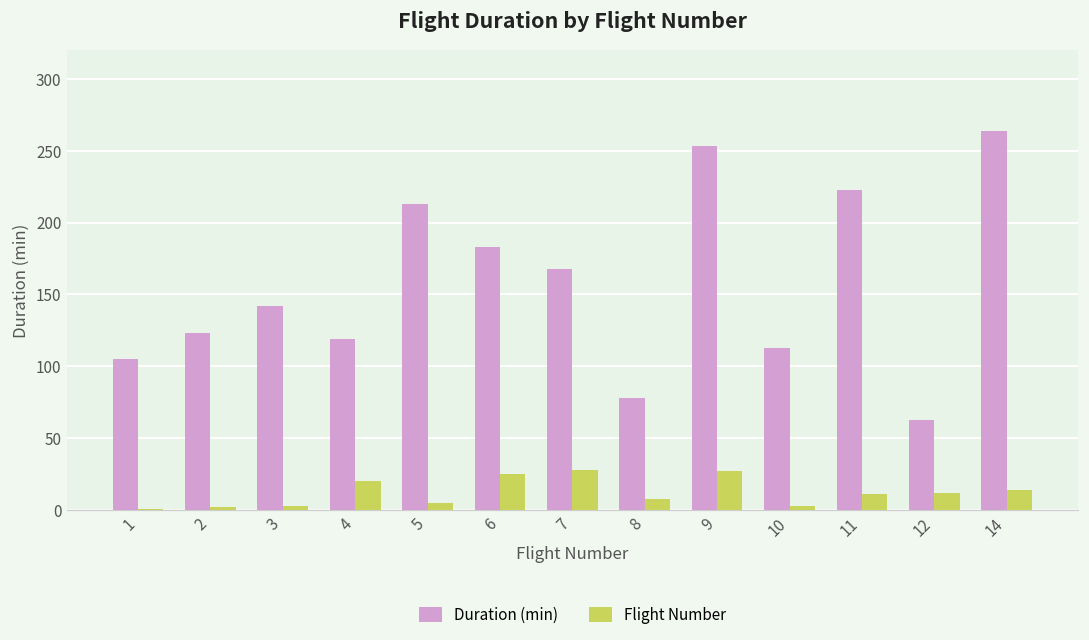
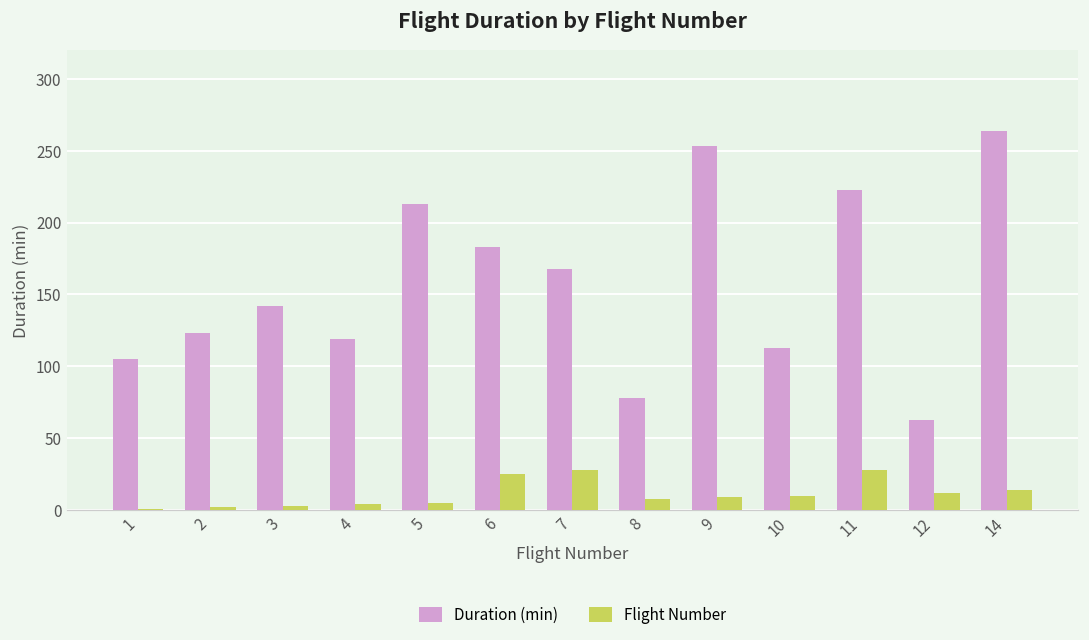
Flight Number, 4: 20 -> 4
Flight Number, 9: 27 -> 9
Flight Number, 10: 3 -> 10
Flight Number, 11: 11 -> 28
